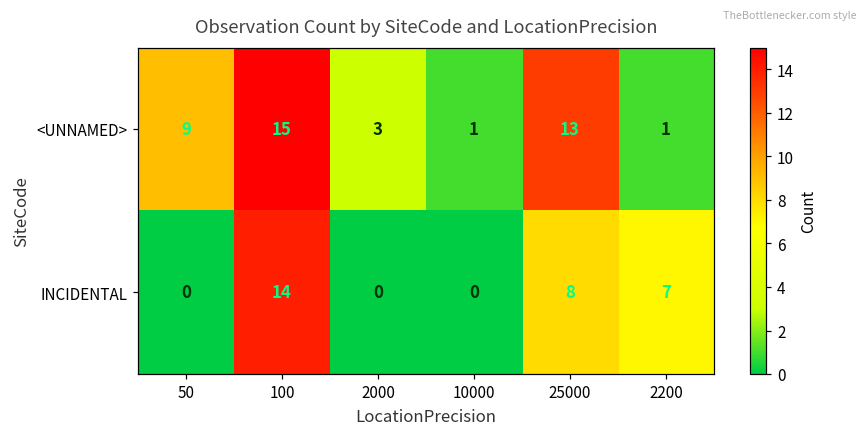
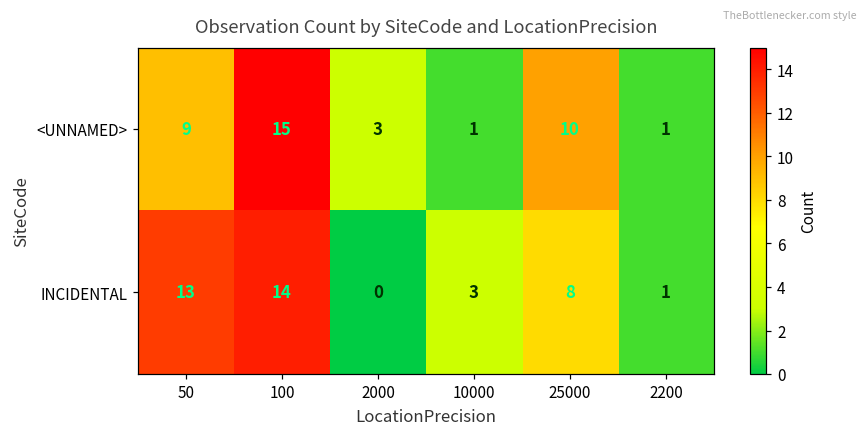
<UNNAMED>, 25000: 13 -> 10
INCIDENTAL, 50: 0 -> 13
INCIDENTAL, 10000: 0 -> 3
INCIDENTAL, 2200: 7 -> 1
